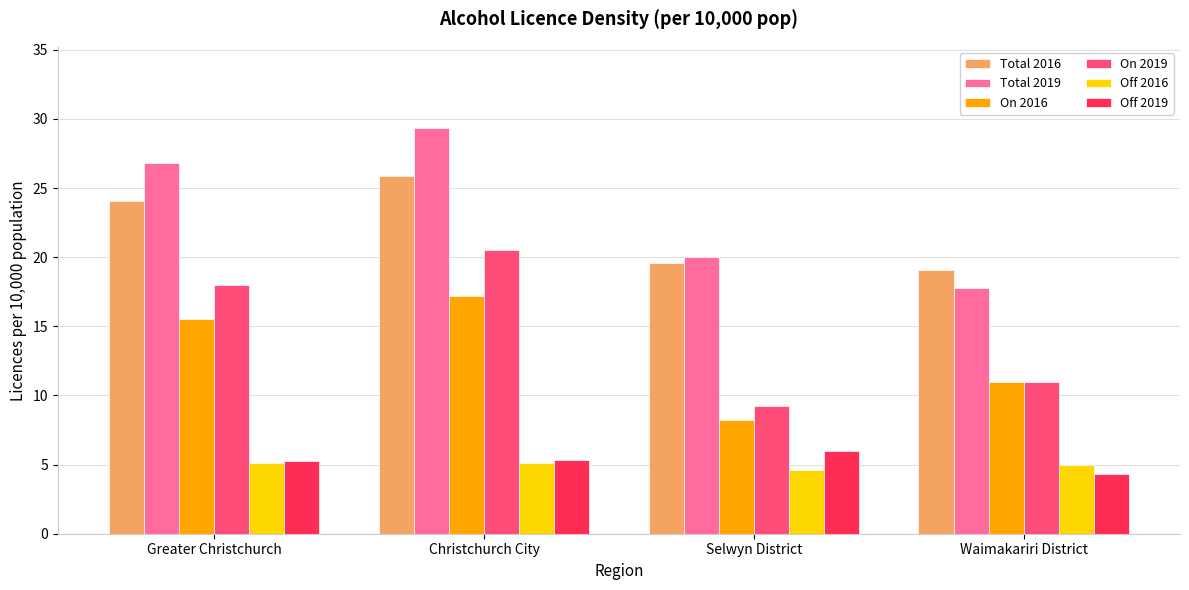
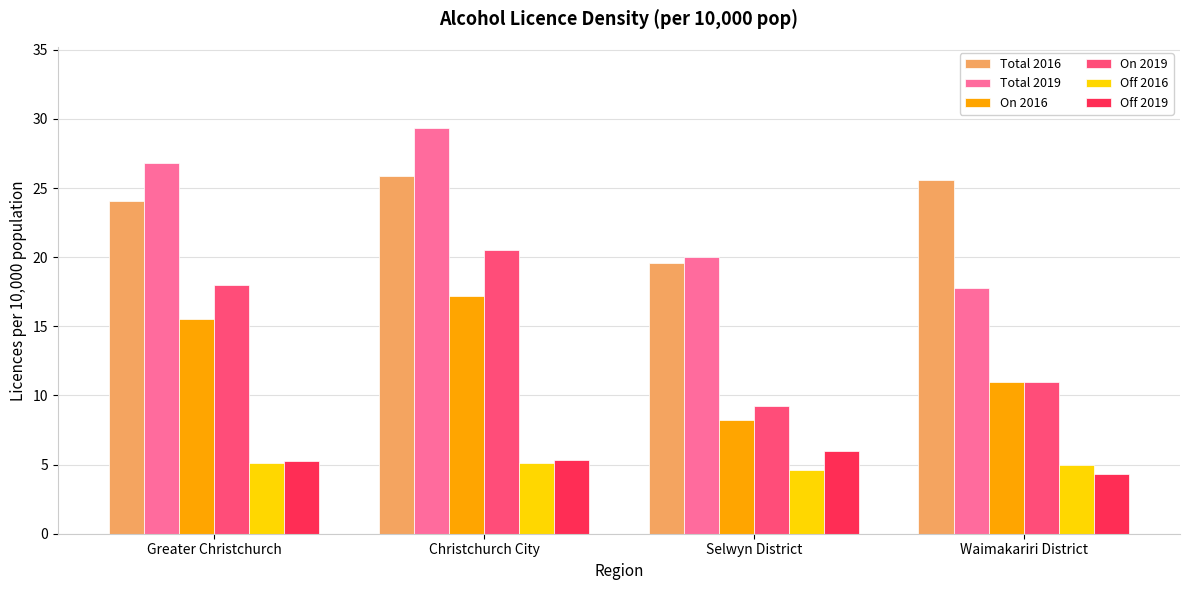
Total 2016, Waimakariri District: 19.1 -> 25.6
